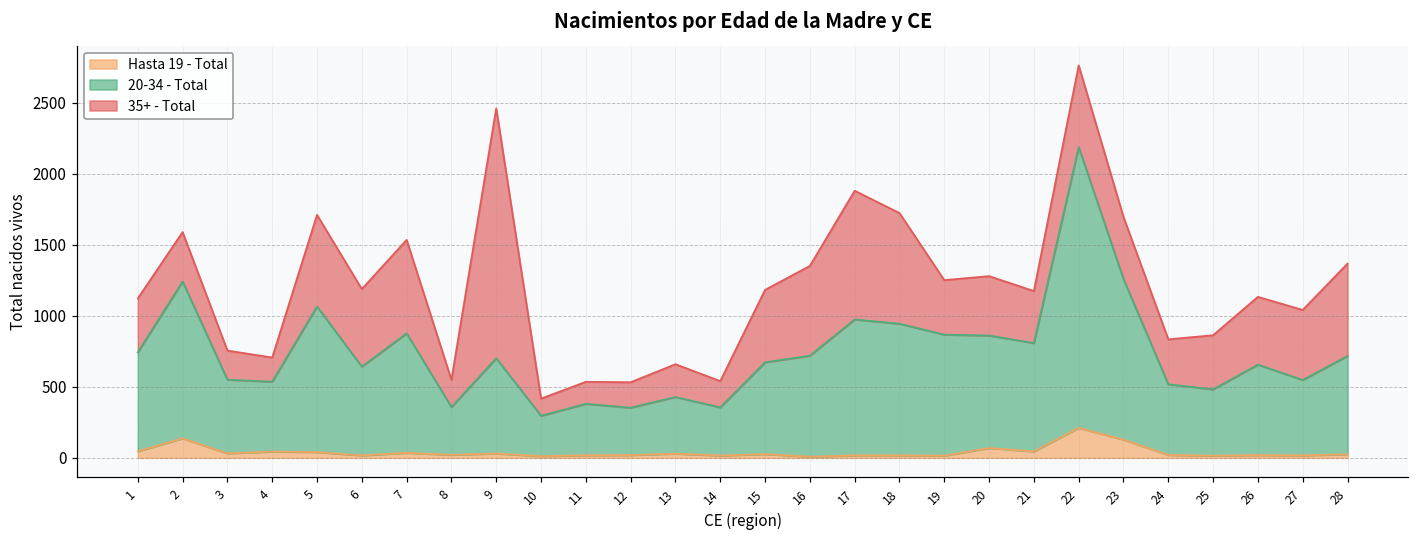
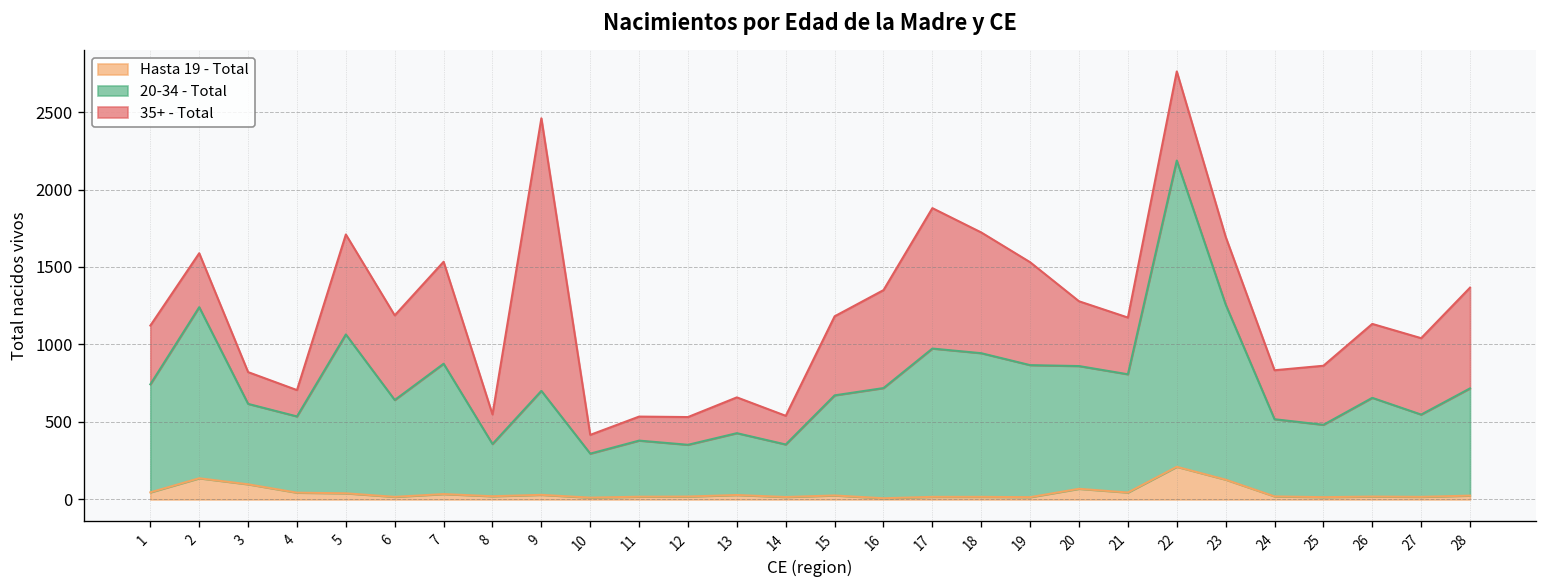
Hasta 19 - Total, 3: 30 -> 100
35+ - Total, 19: 380 -> 660
